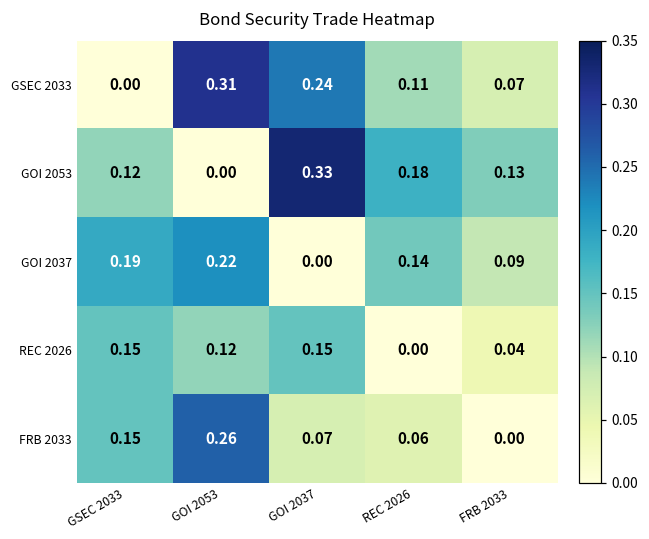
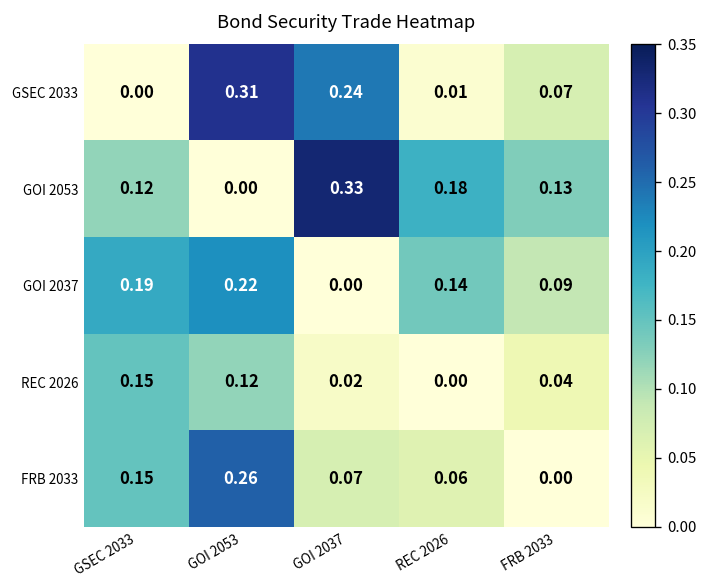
GSEC 2033, REC 2026: 0.11 -> 0.01
REC 2026, GOI 2037: 0.15 -> 0.02
